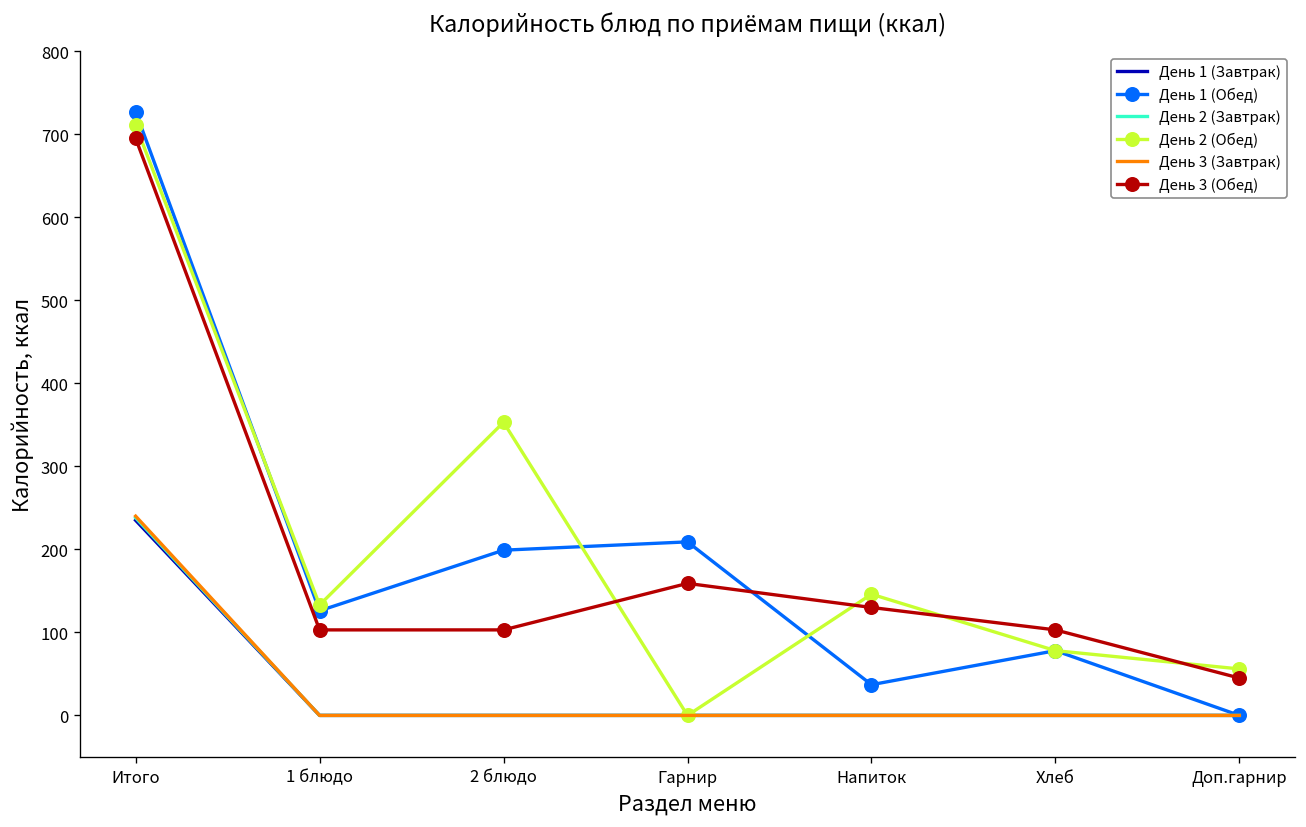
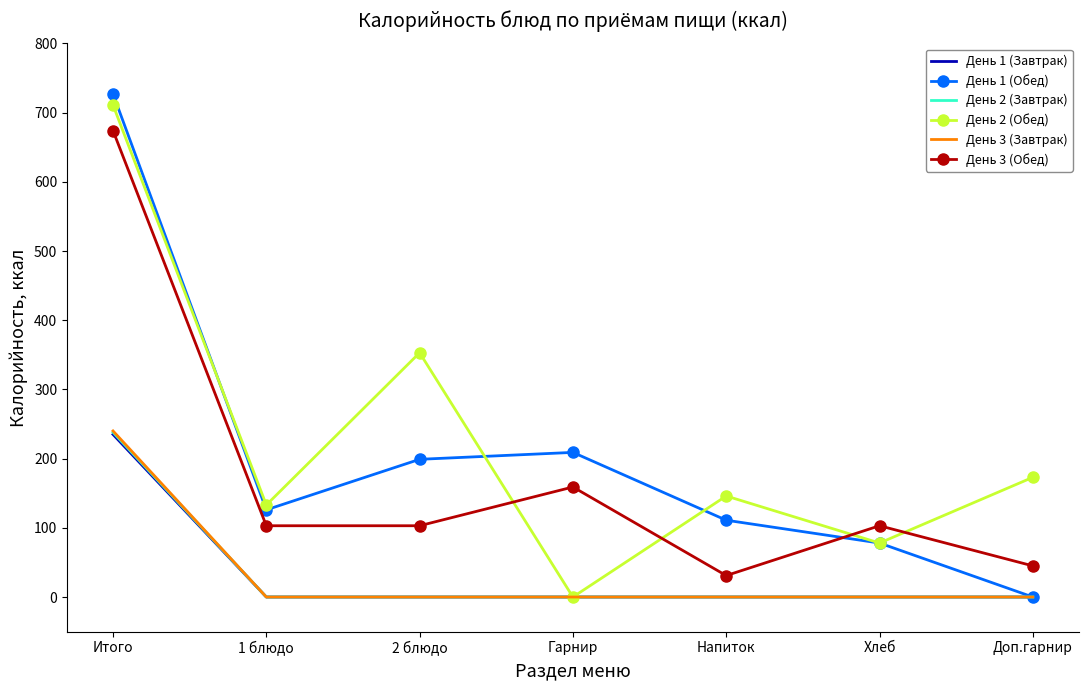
День 3 (Обед), Итого: 700 -> 670
День 1 (Обед), Напиток: 40 -> 110
День 3 (Обед), Напиток: 130 -> 30
День 2 (Обед), Доп.гарнир: 60 -> 170
